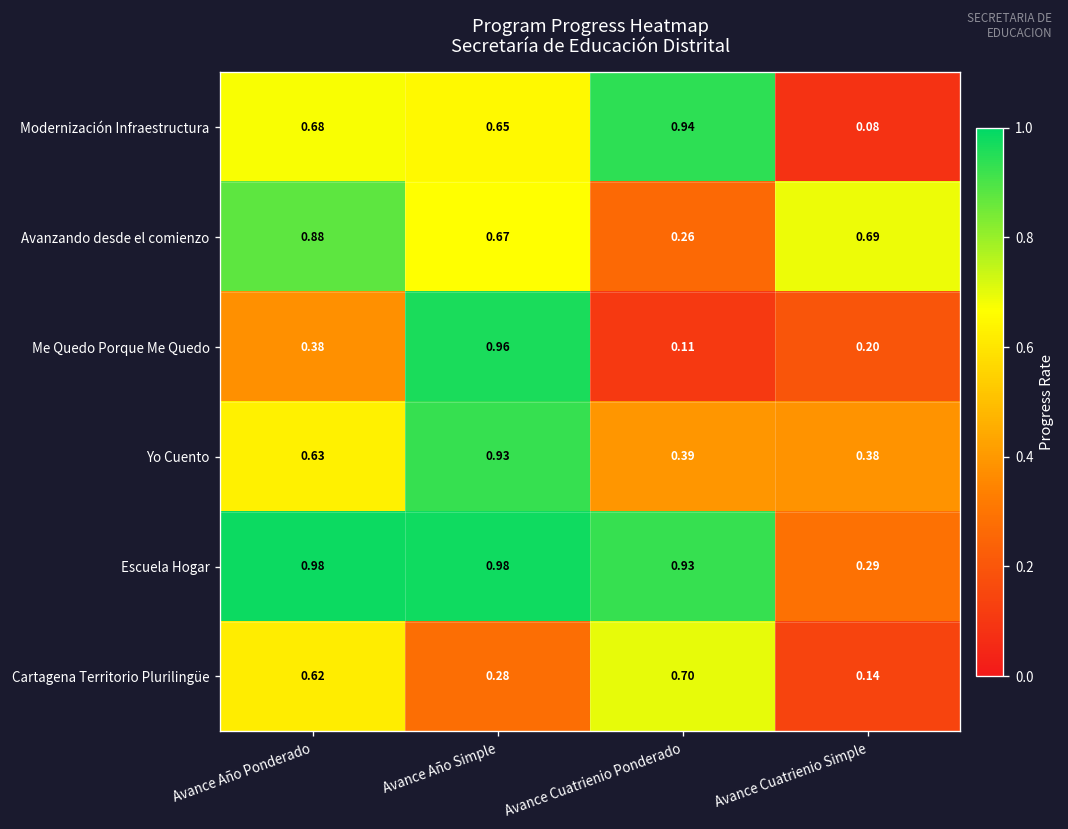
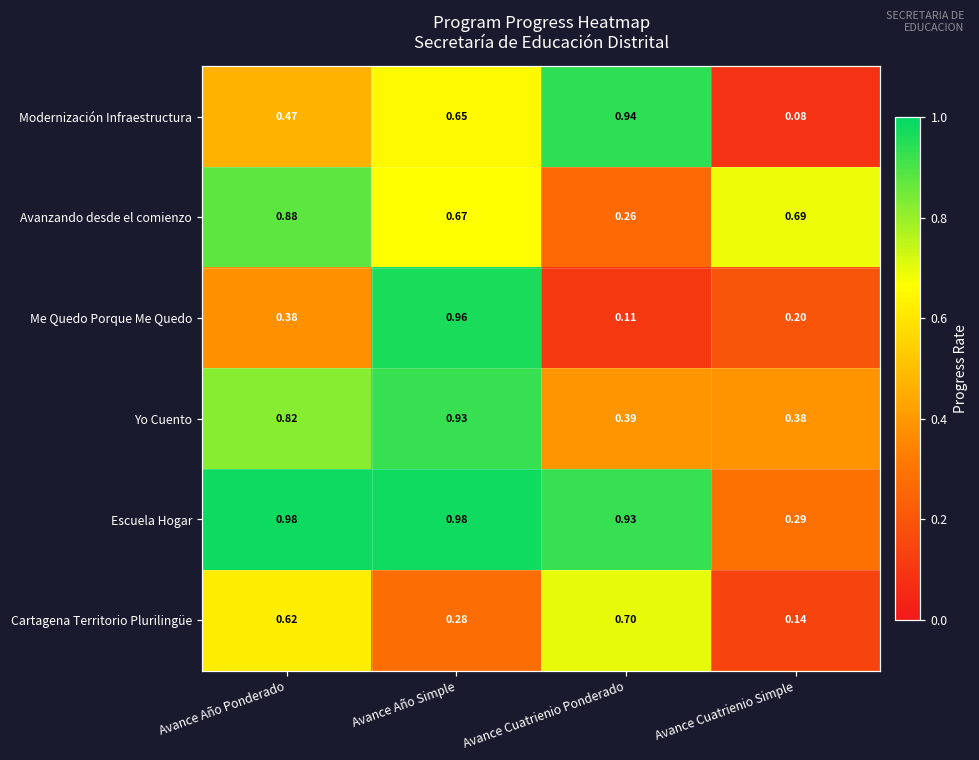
Modernización Infraestructura, Avance Año Ponderado: 0.68 -> 0.47
Yo Cuento, Avance Año Ponderado: 0.63 -> 0.82
